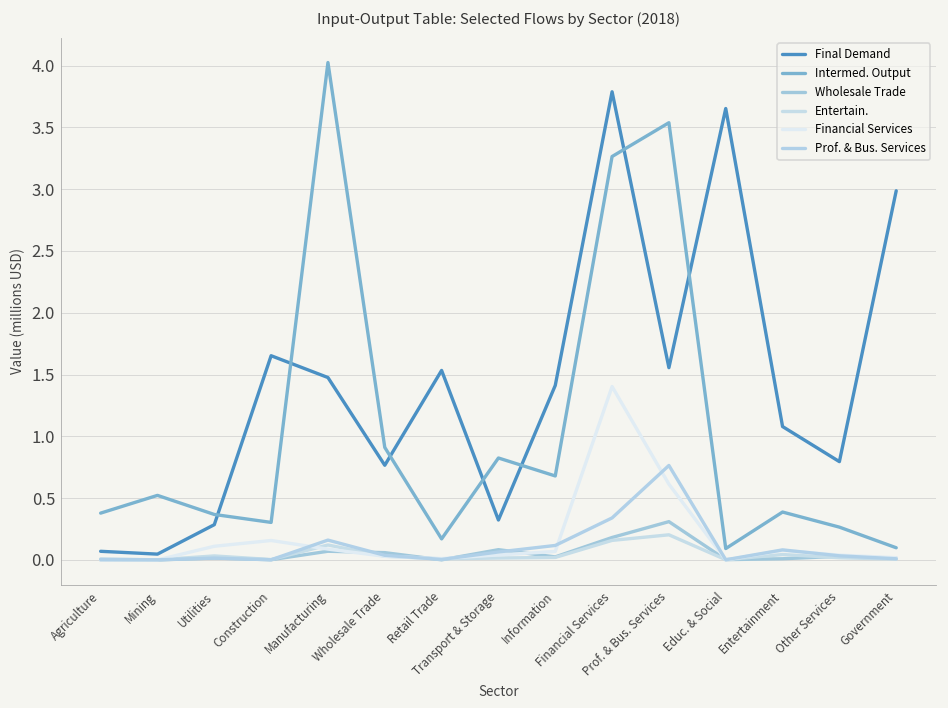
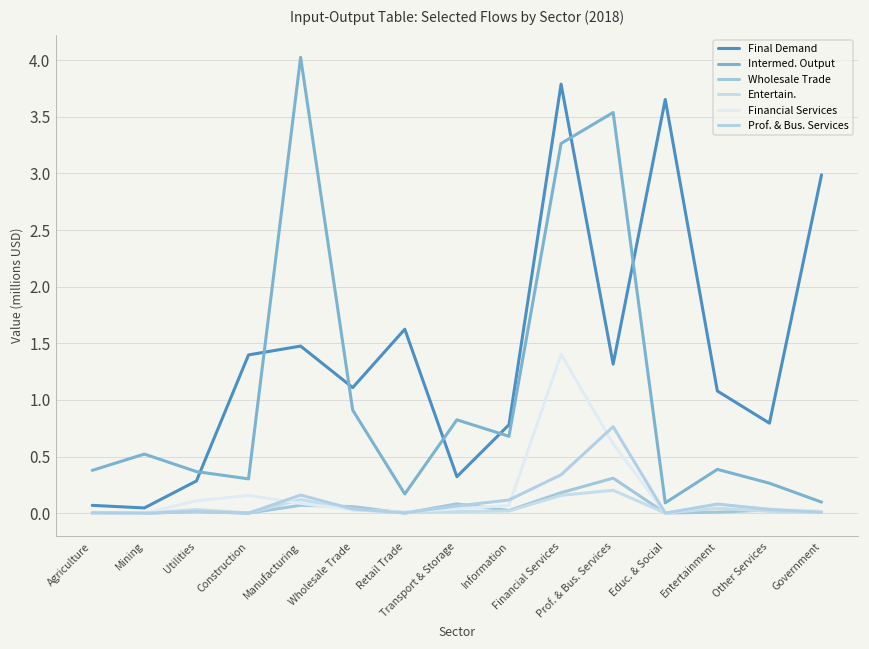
Final Demand, Construction: 1.65 -> 1.40
Final Demand, Wholesale Trade: 0.77 -> 1.11
Final Demand, Retail Trade: 1.53 -> 1.62
Final Demand, Information: 1.41 -> 0.78
Final Demand, Prof. & Bus. Services: 1.56 -> 1.32
